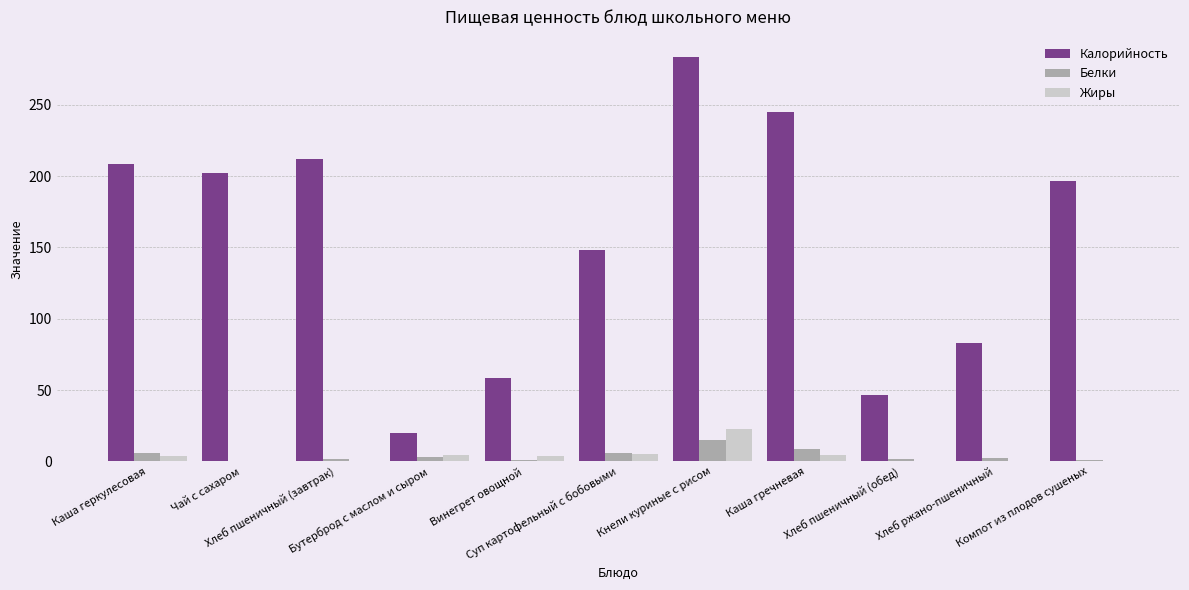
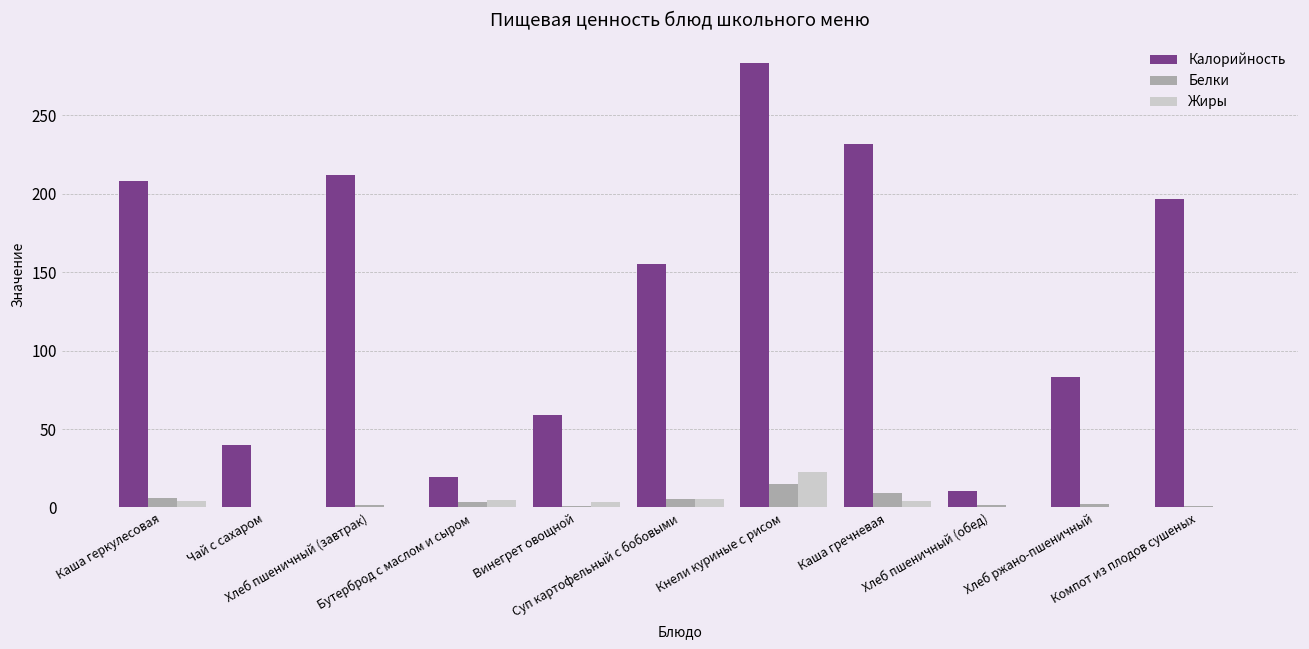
Калорийность, Чай с сахаром: 202 -> 40
Калорийность, Суп картофельный с бобовыми: 148 -> 155
Калорийность, Каша гречневая: 245 -> 232
Калорийность, Хлеб пшеничный (обед): 47 -> 10
